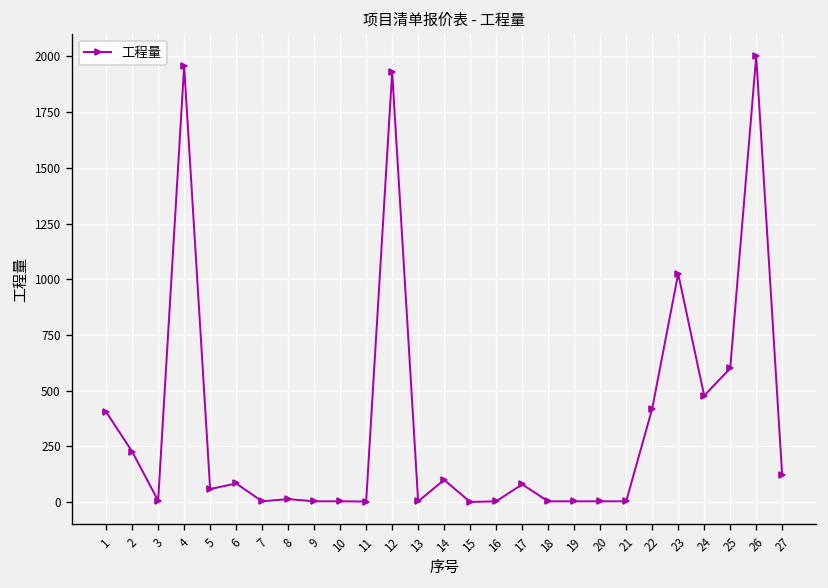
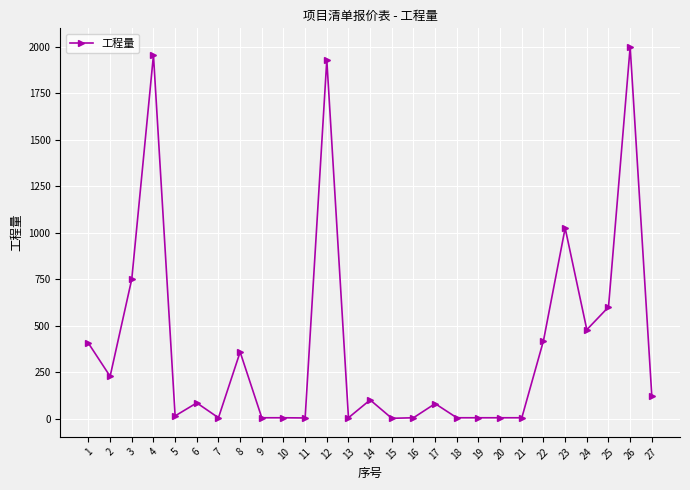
3: 10 -> 750
5: 60 -> 10
8: 10 -> 360
